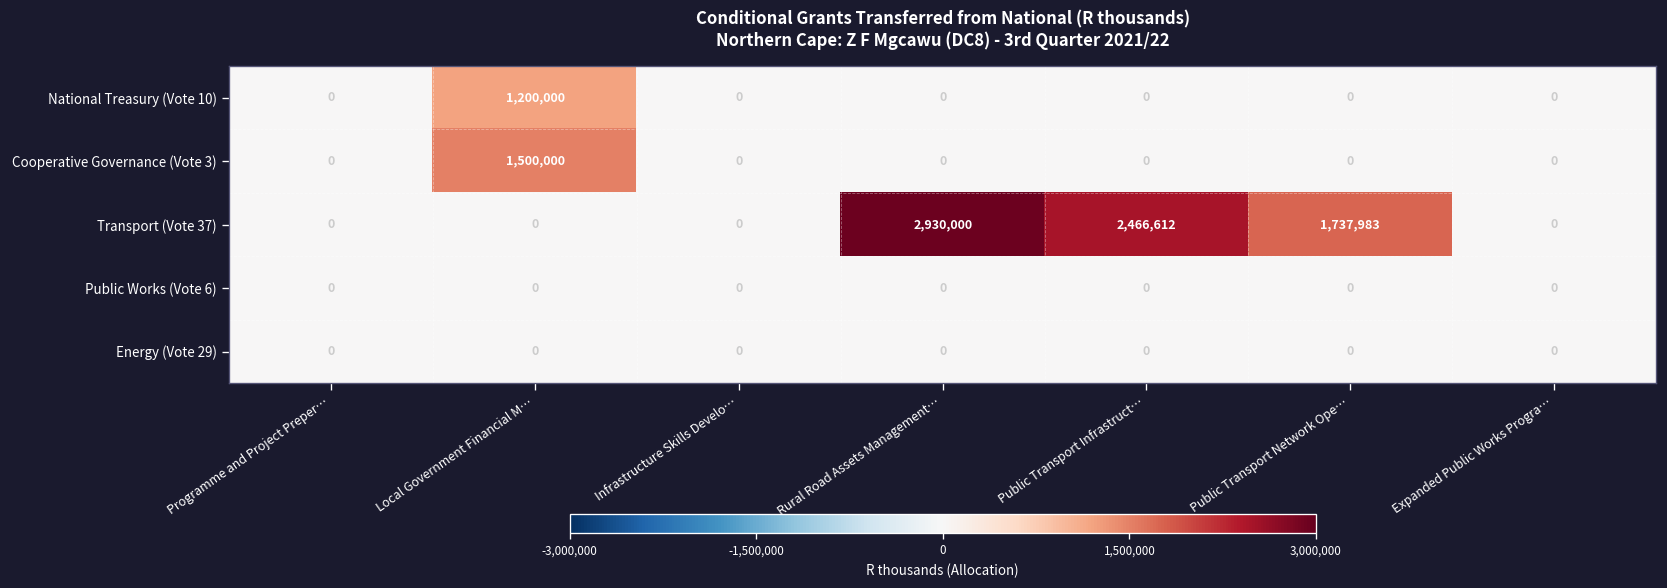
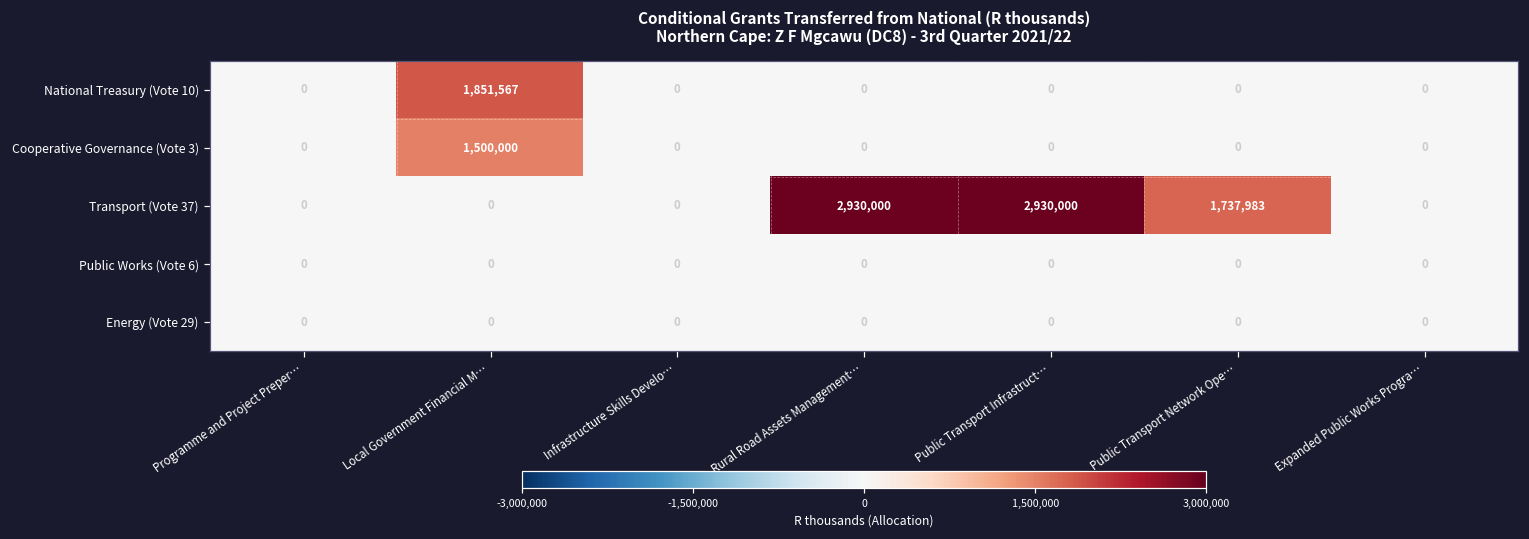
National Treasury (Vote 10), Local Government Financial M…: 1,200,000 -> 1,851,567
Transport (Vote 37), Public Transport Infrastruct…: 2,466,612 -> 2,930,000
